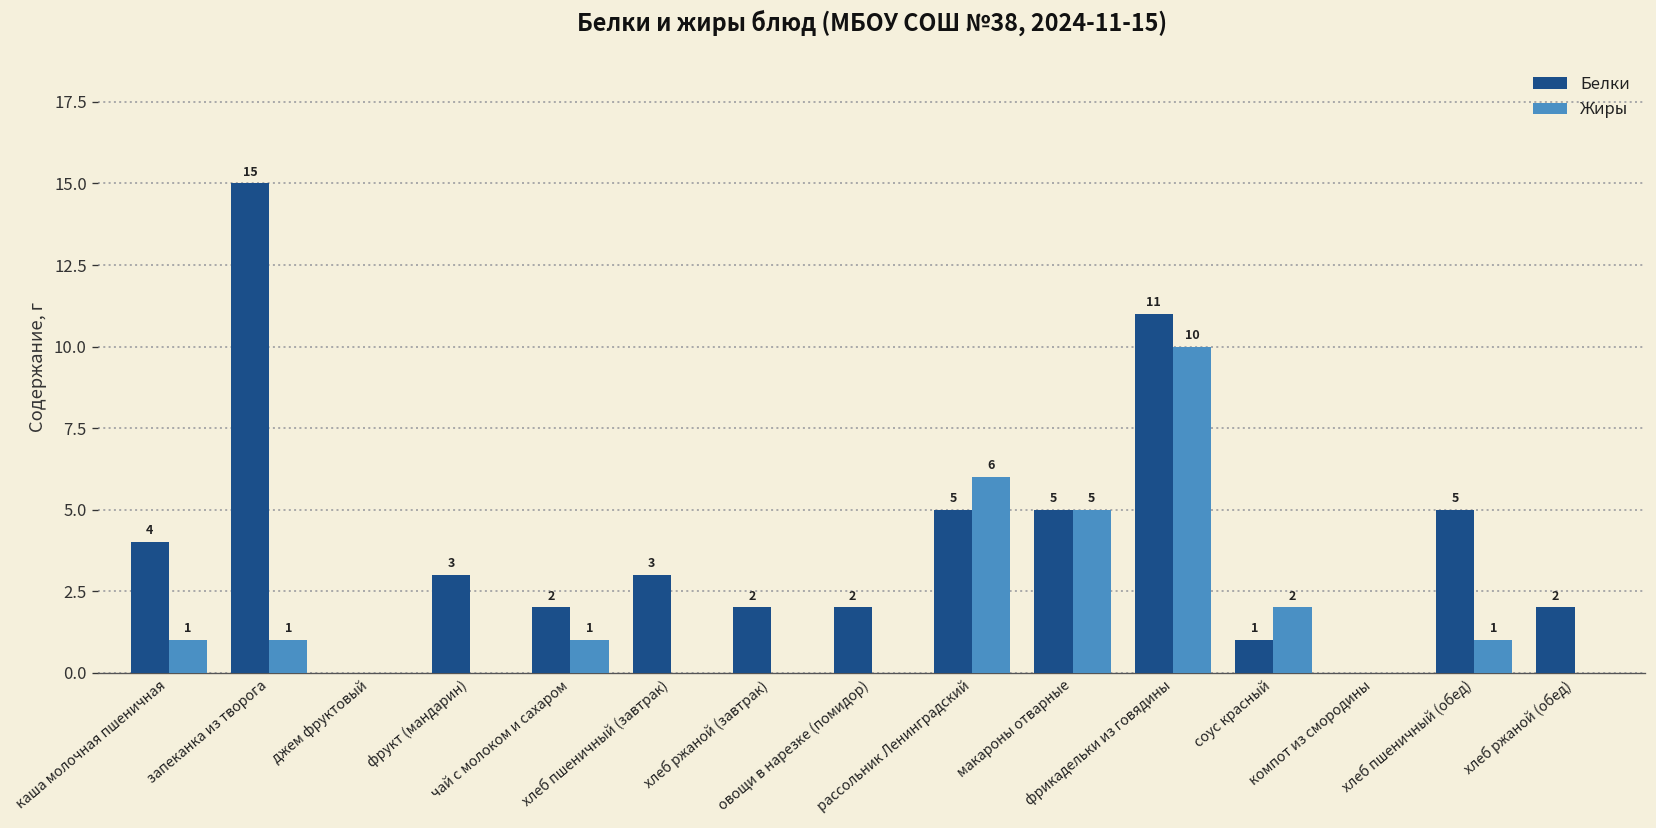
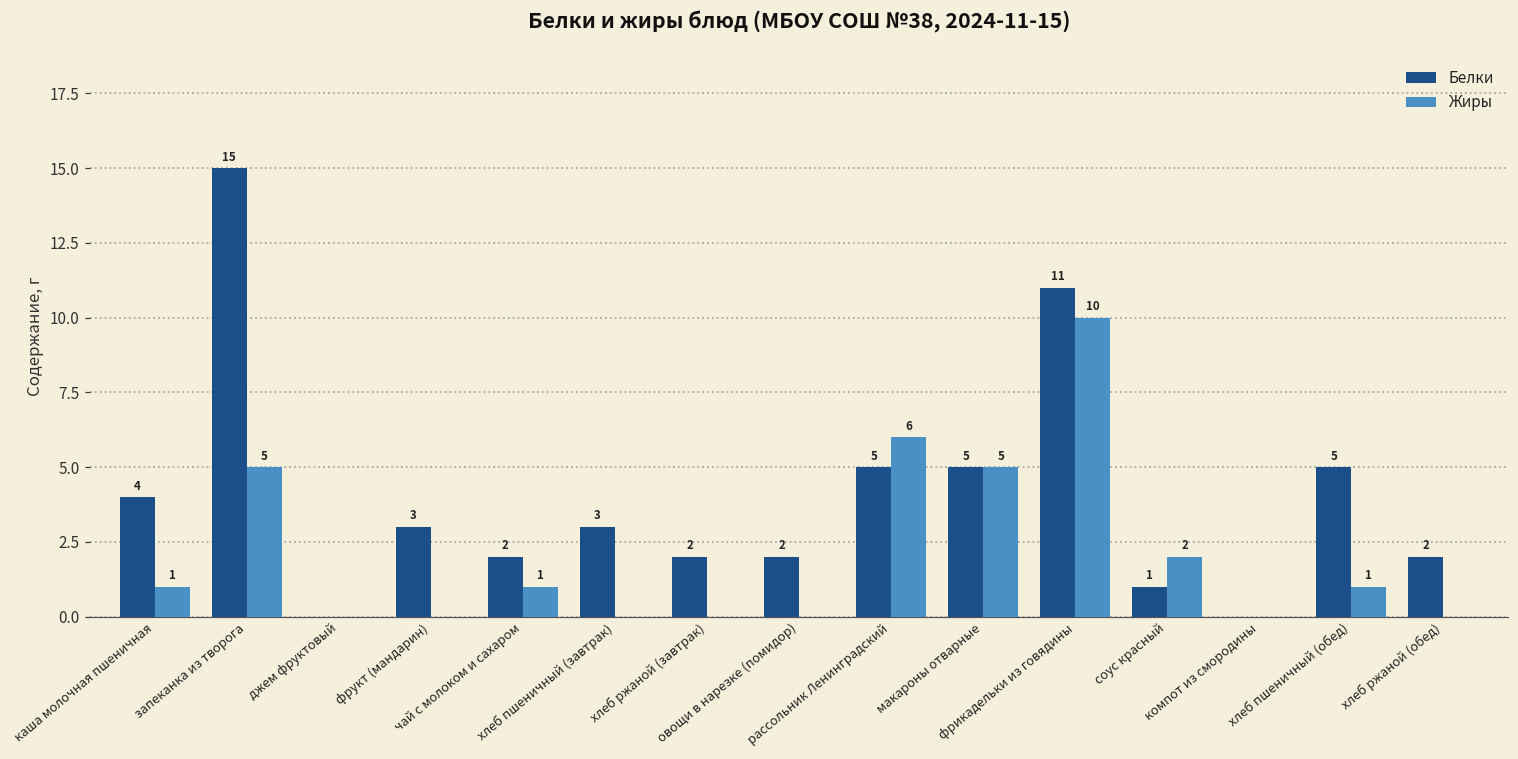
Жиры, запеканка из творога: 1 -> 5
